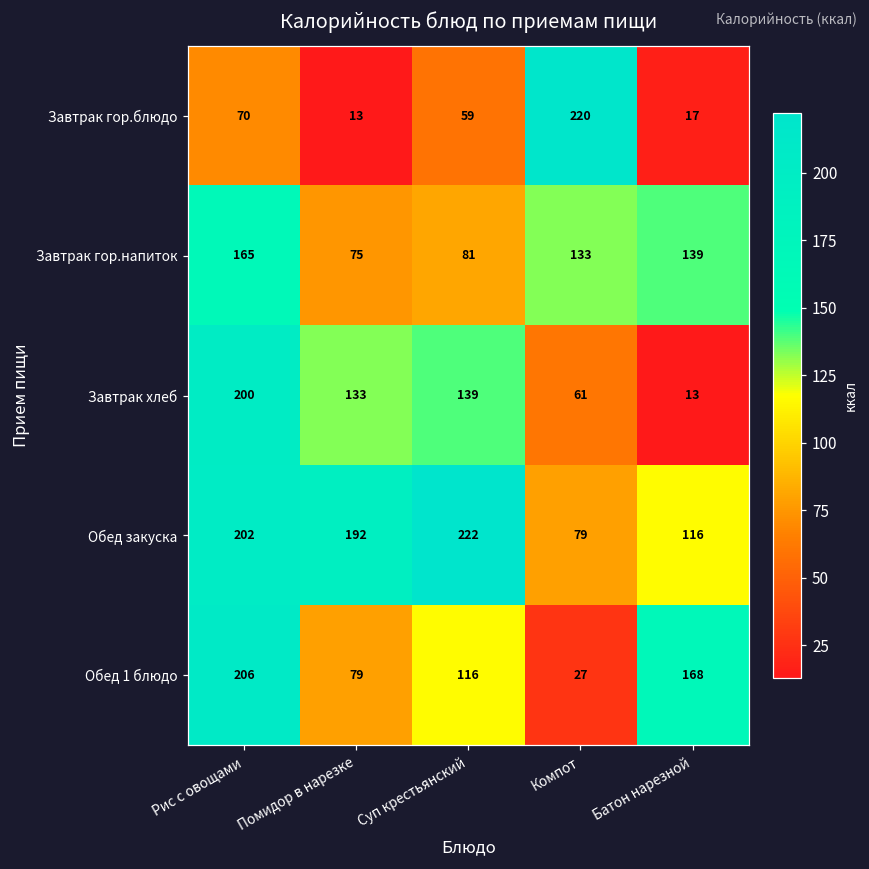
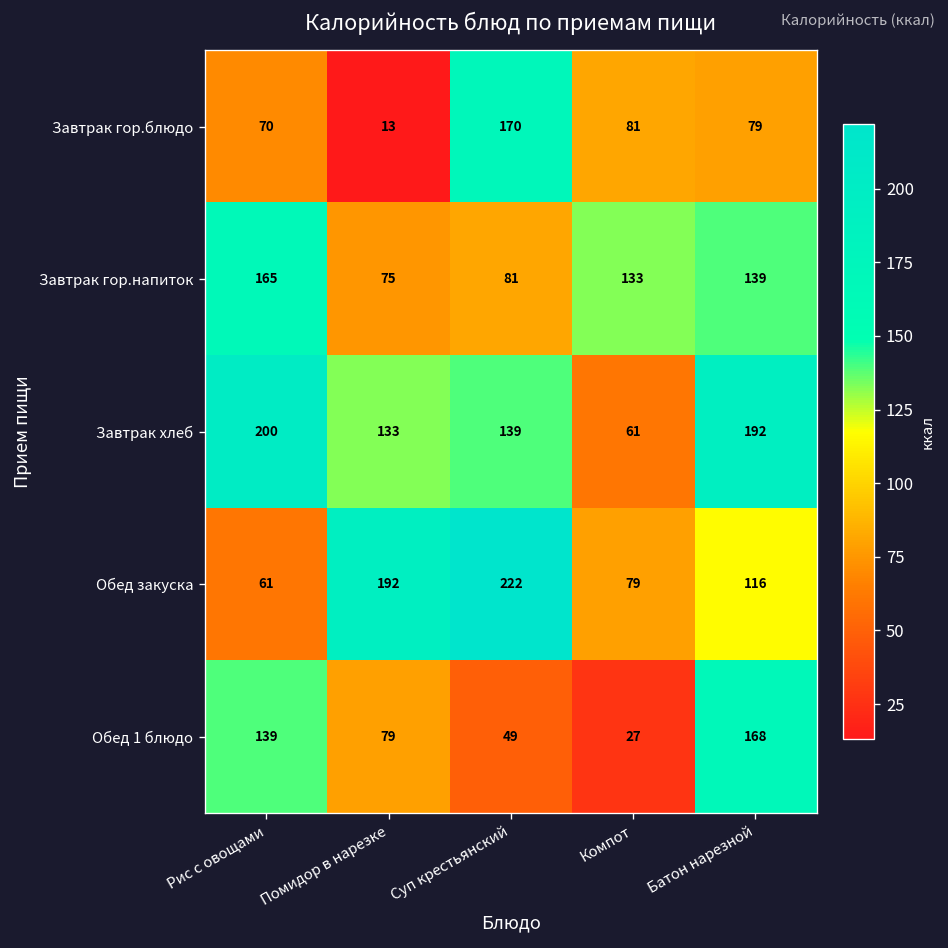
Завтрак гор.блюдо, Суп крестьянский: 59 -> 170
Завтрак гор.блюдо, Компот: 220 -> 81
Завтрак гор.блюдо, Батон нарезной: 17 -> 79
Завтрак хлеб, Батон нарезной: 13 -> 192
Обед закуска, Рис с овощами: 202 -> 61
Обед 1 блюдо, Рис с овощами: 206 -> 139
Обед 1 блюдо, Суп крестьянский: 116 -> 49
